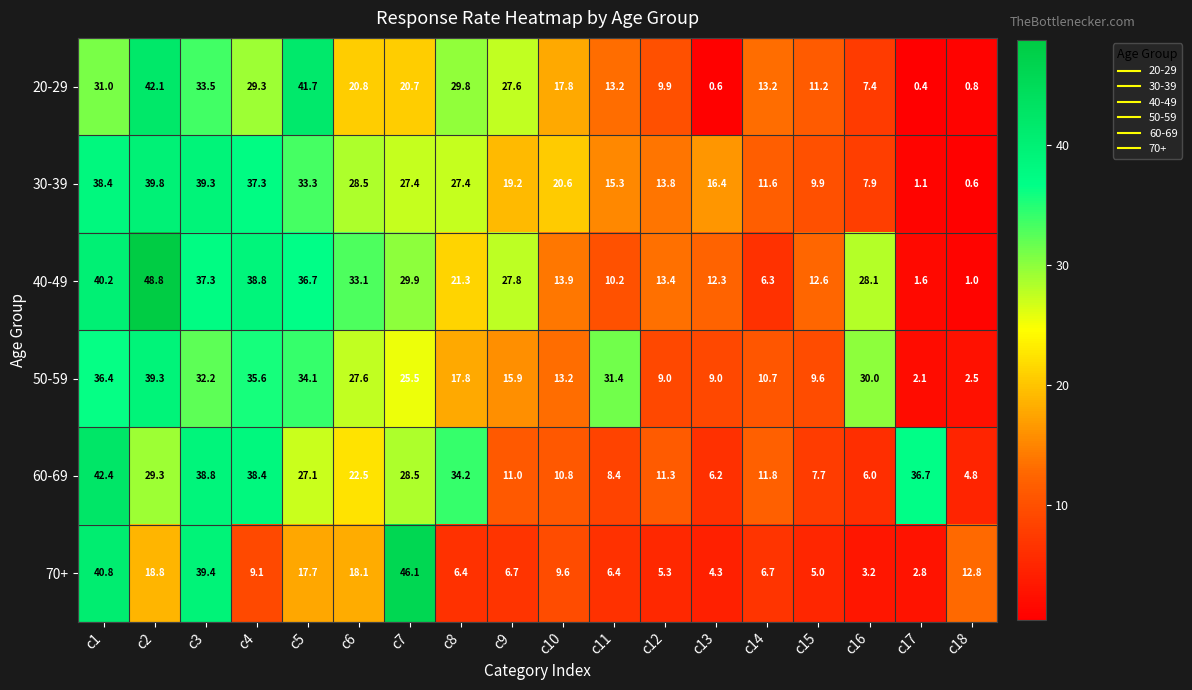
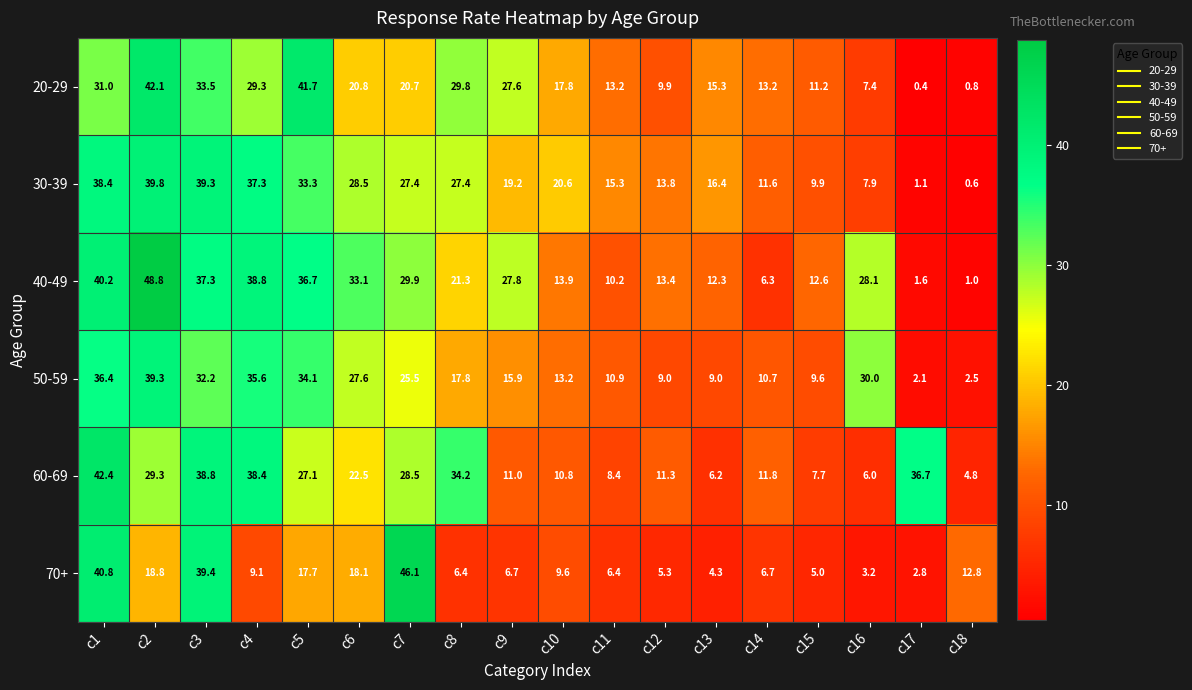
20-29, c13: 0.6 -> 15.3
50-59, c11: 31.4 -> 10.9
